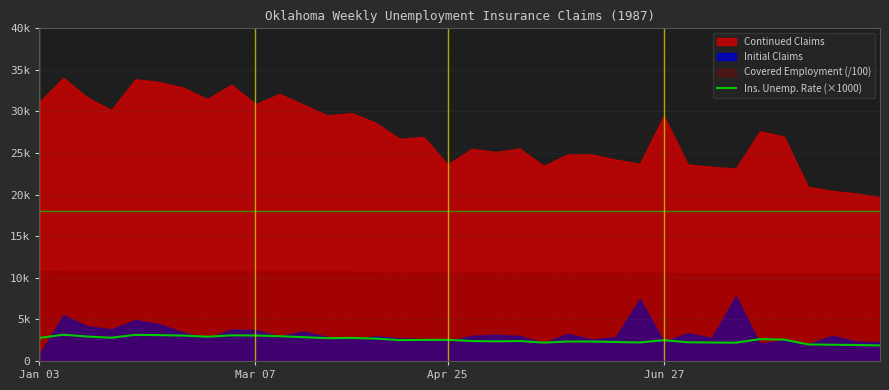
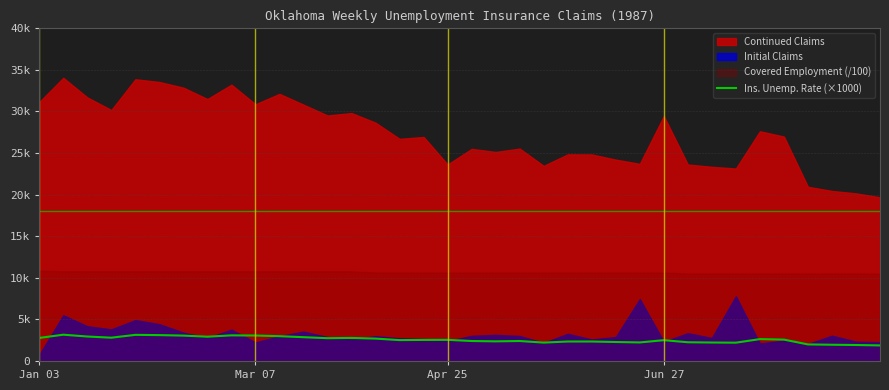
Initial Claims, Mar 07: 4000 -> 2000
